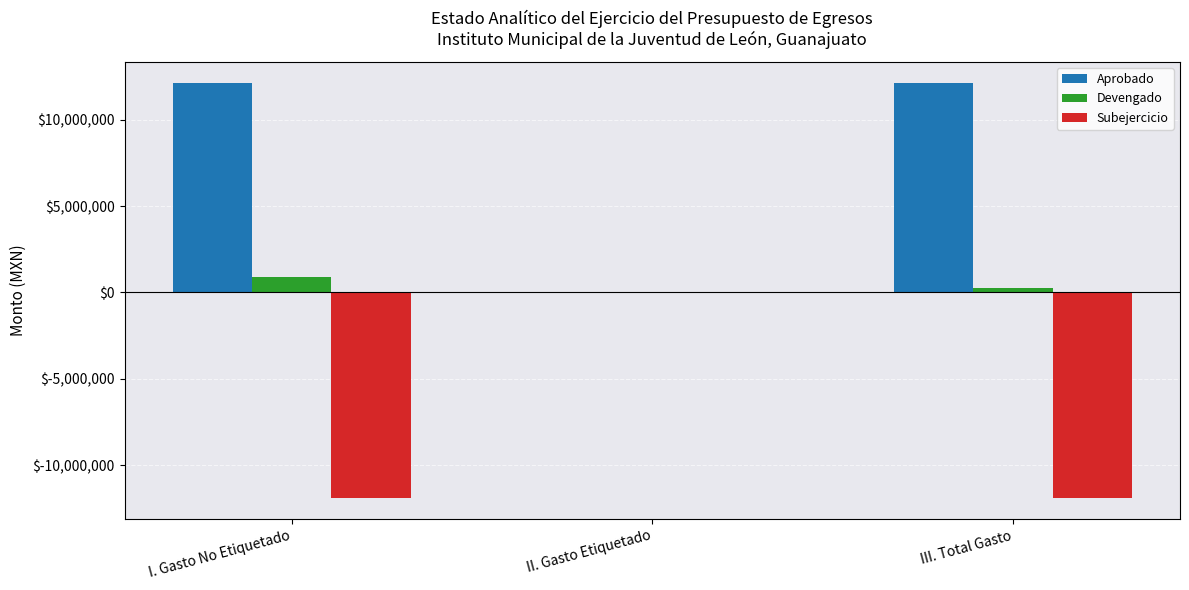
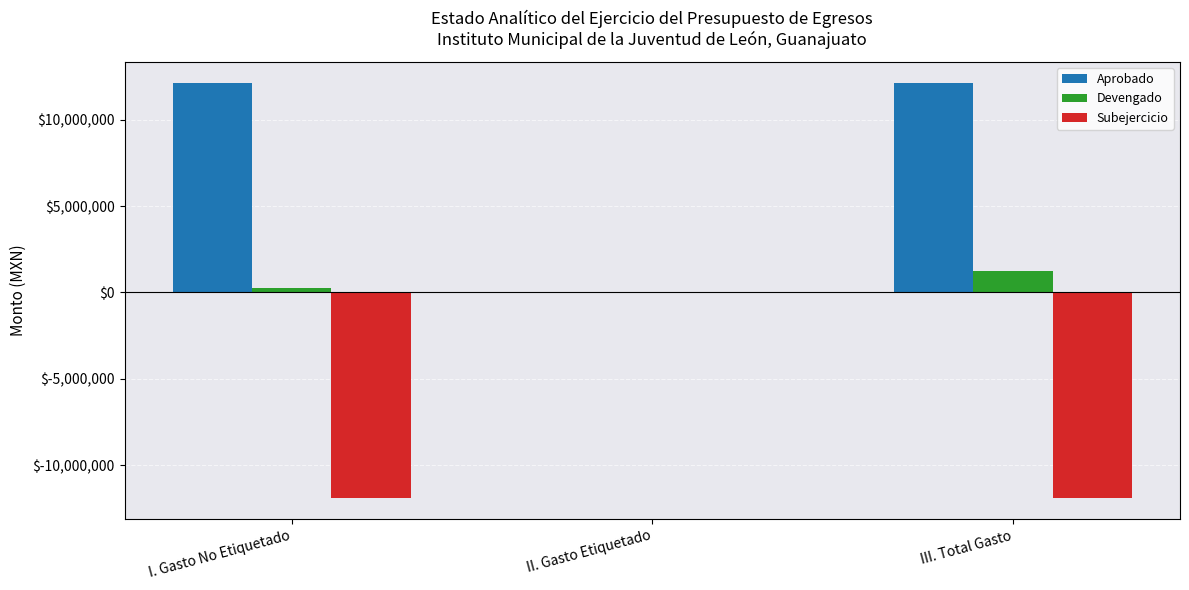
Devengado, I. Gasto No Etiquetado: $900,000 -> $200,000
Devengado, III. Total Gasto: $200,000 -> $1,200,000
